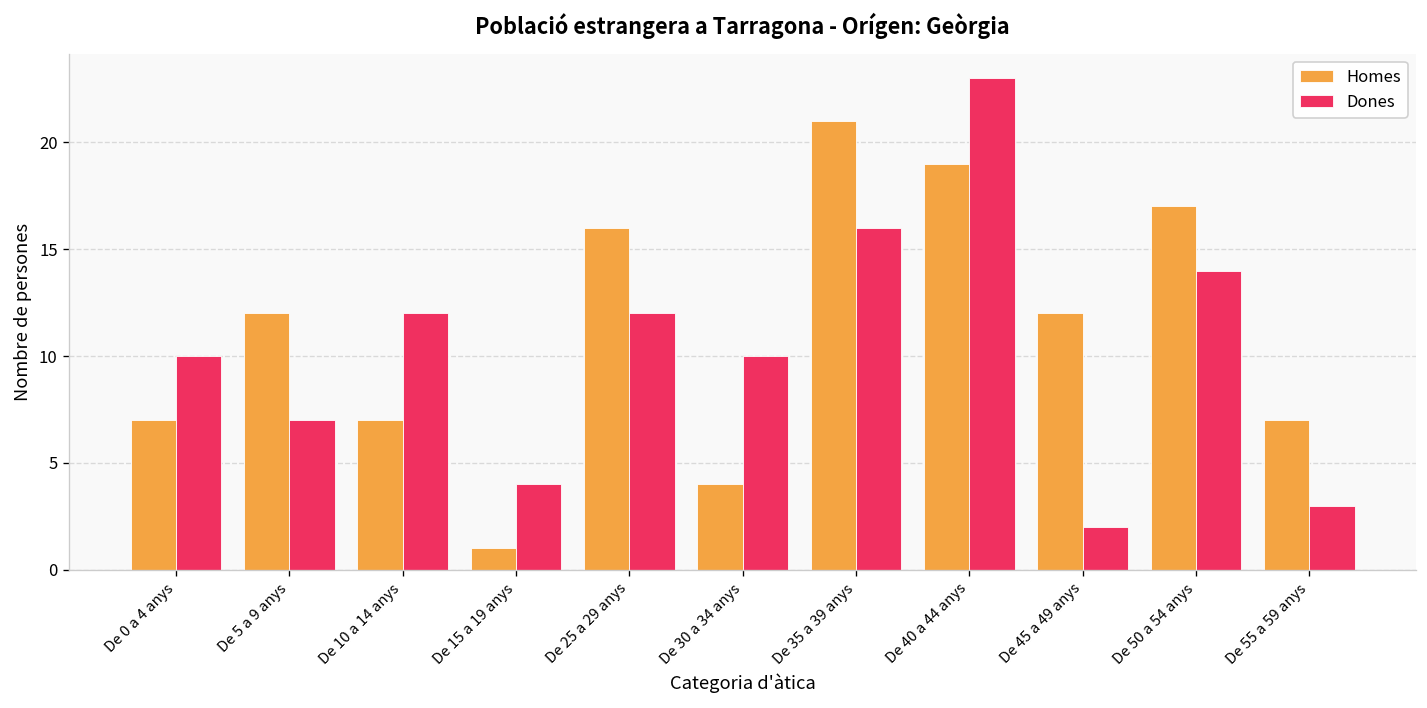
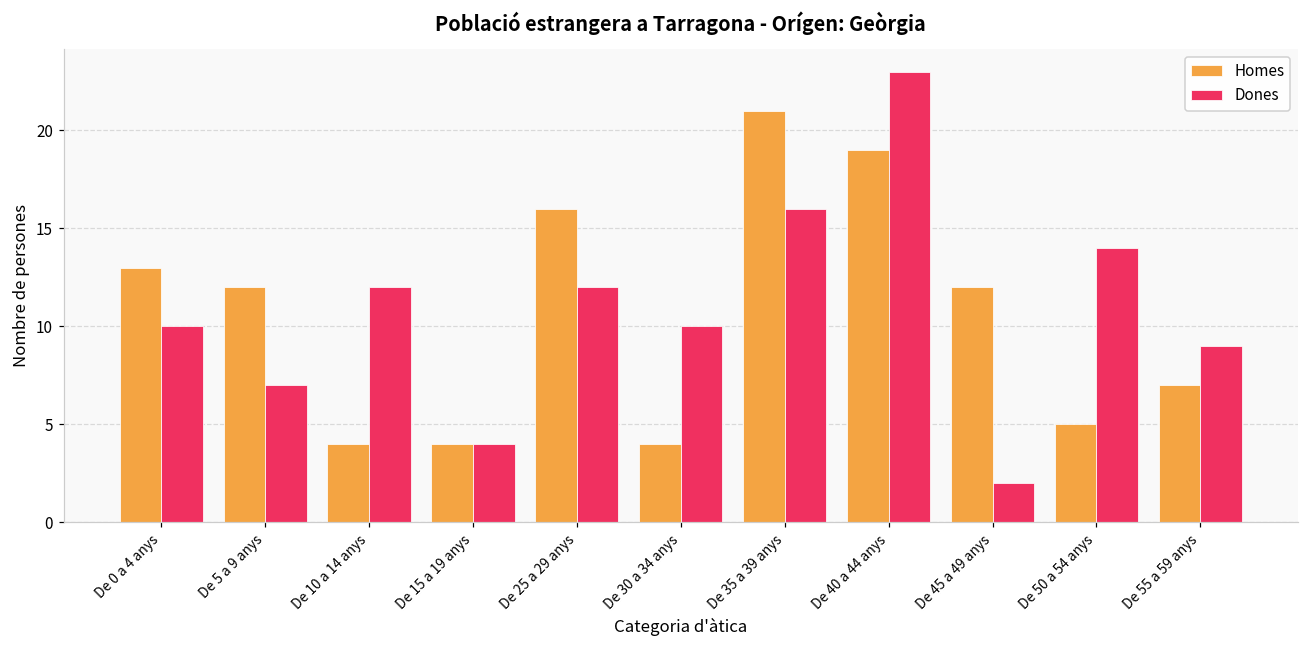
Homes, De 0 a 4 anys: 7 -> 13
Homes, De 10 a 14 anys: 7 -> 4
Homes, De 15 a 19 anys: 1 -> 4
Homes, De 50 a 54 anys: 17 -> 5
Dones, De 55 a 59 anys: 3 -> 9
